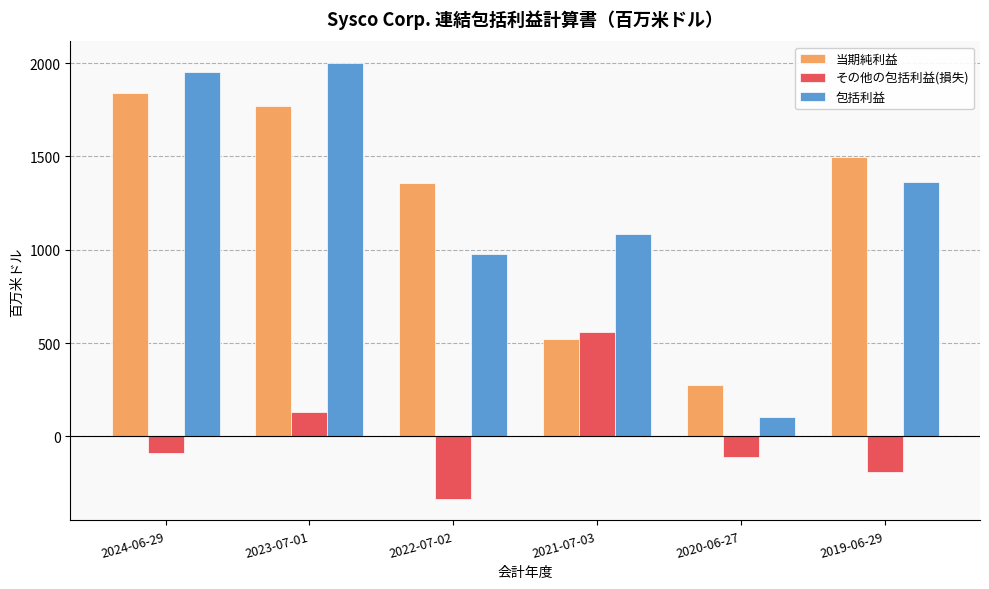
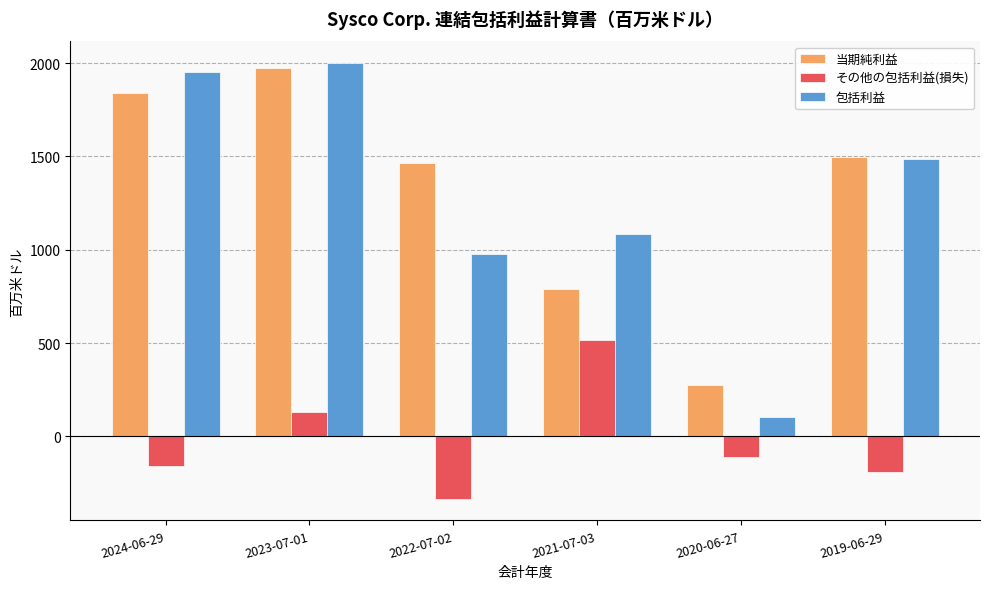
その他の包括利益(損失), 2024-06-29: -90 -> -160
当期純利益, 2023-07-01: 1770 -> 1970
当期純利益, 2022-07-02: 1360 -> 1470
当期純利益, 2021-07-03: 520 -> 790
その他の包括利益(損失), 2021-07-03: 560 -> 520
包括利益, 2019-06-29: 1360 -> 1480
